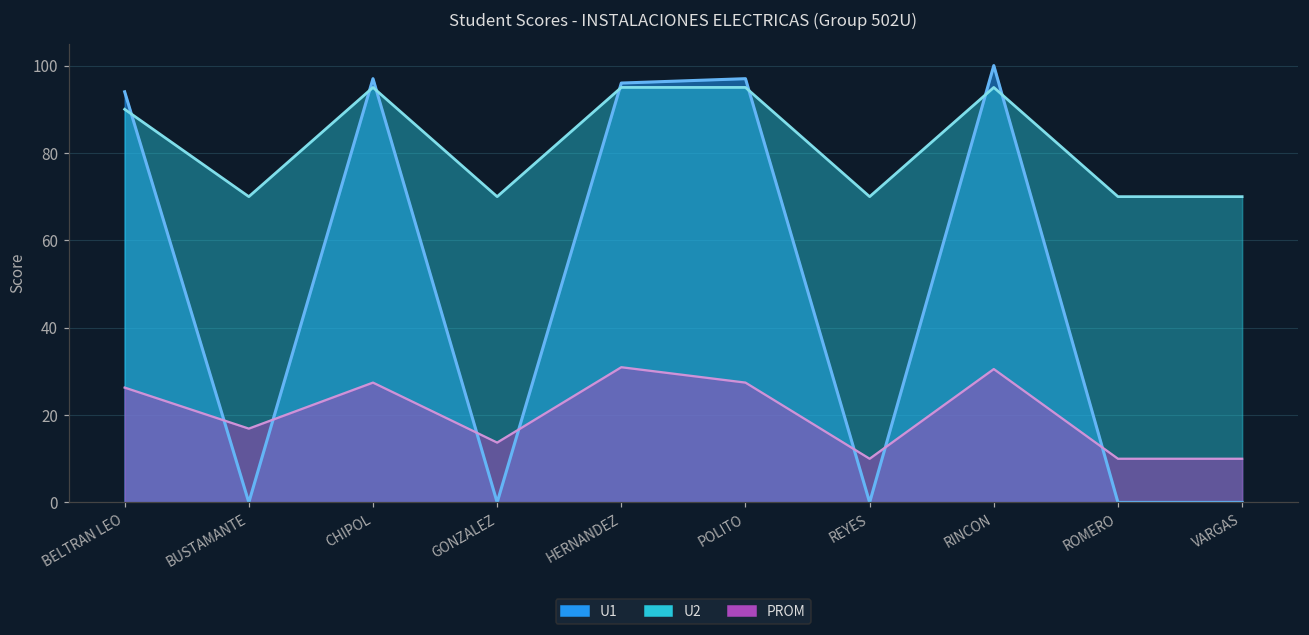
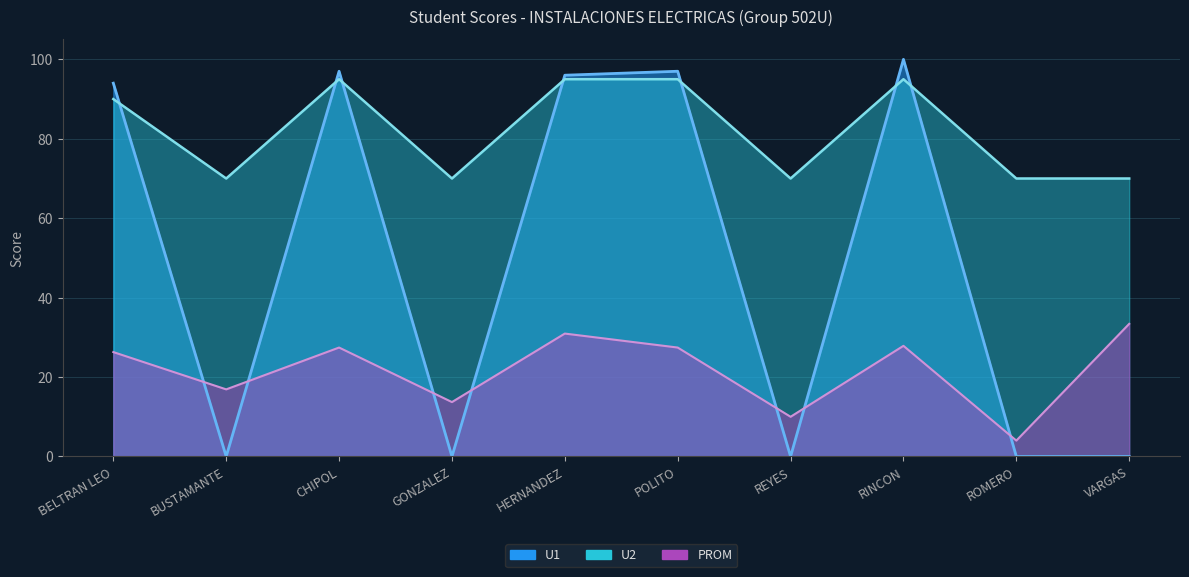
PROM, RINCON: 31 -> 28
PROM, ROMERO: 10 -> 4
PROM, VARGAS: 10 -> 33
